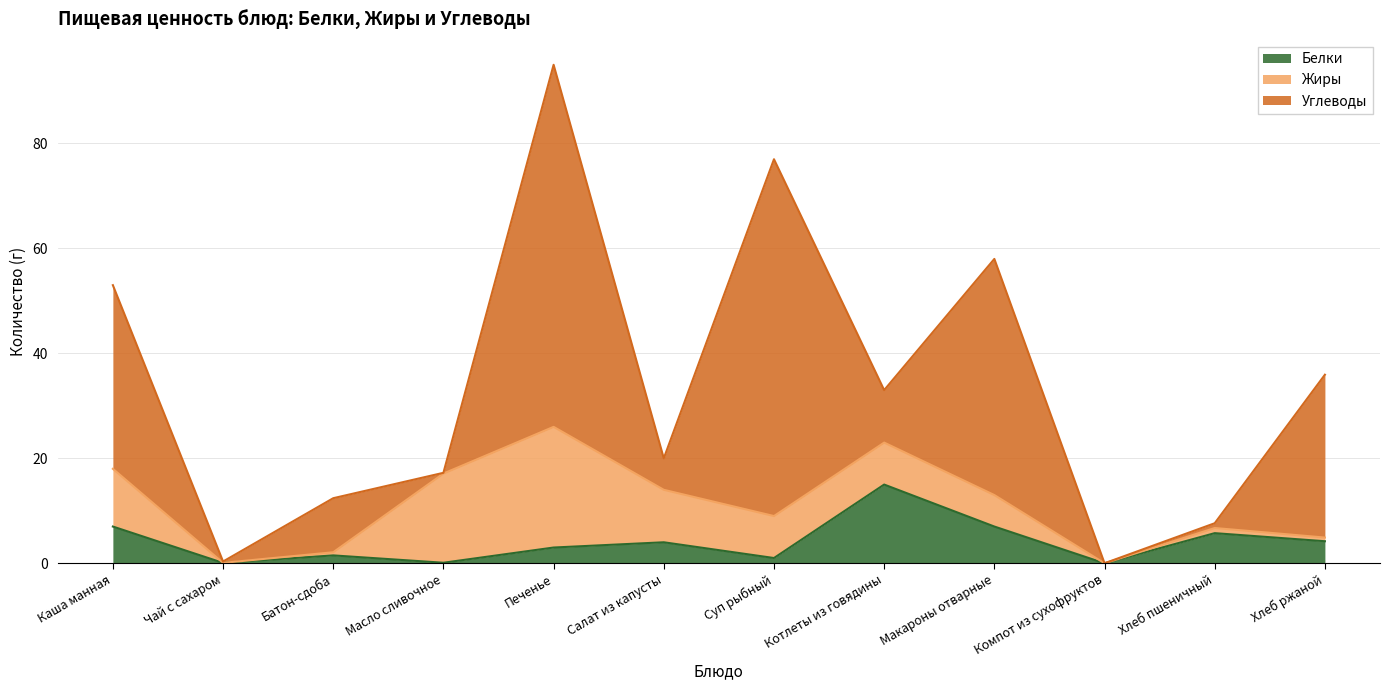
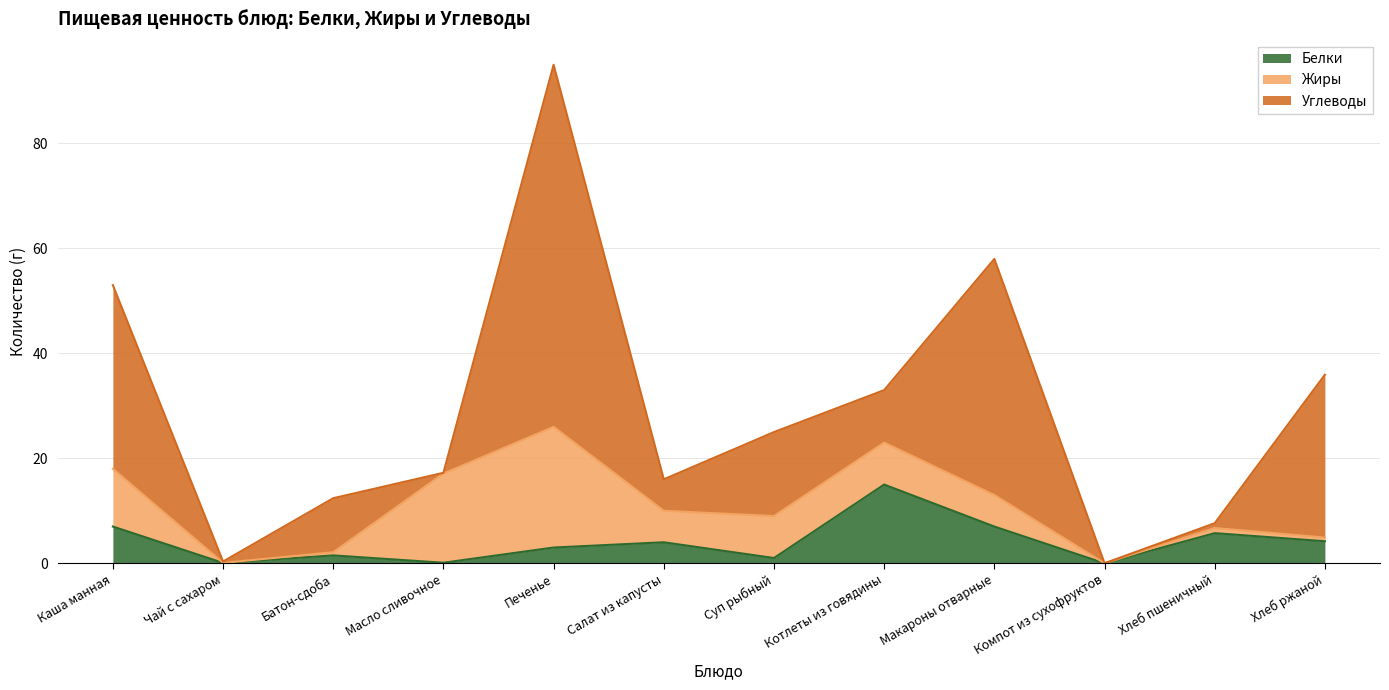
Жиры, Салат из капусты: 10 -> 6
Углеводы, Суп рыбный: 68 -> 16
